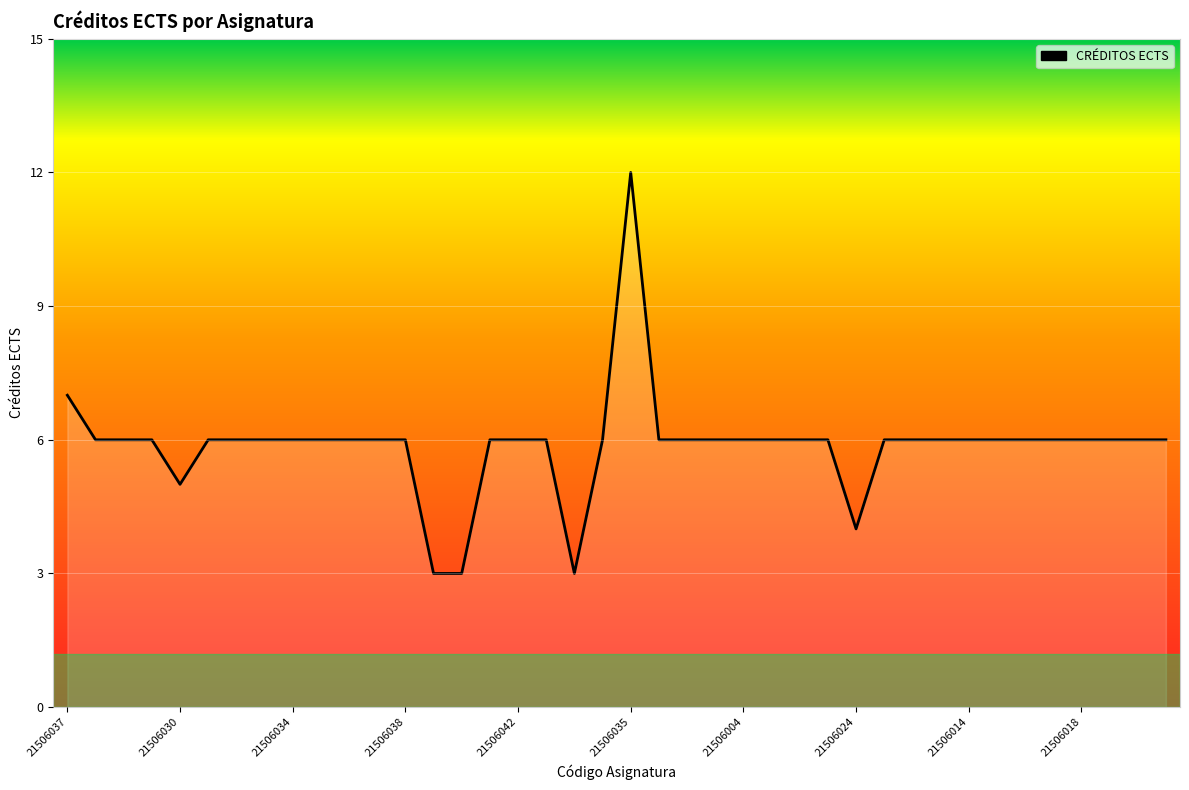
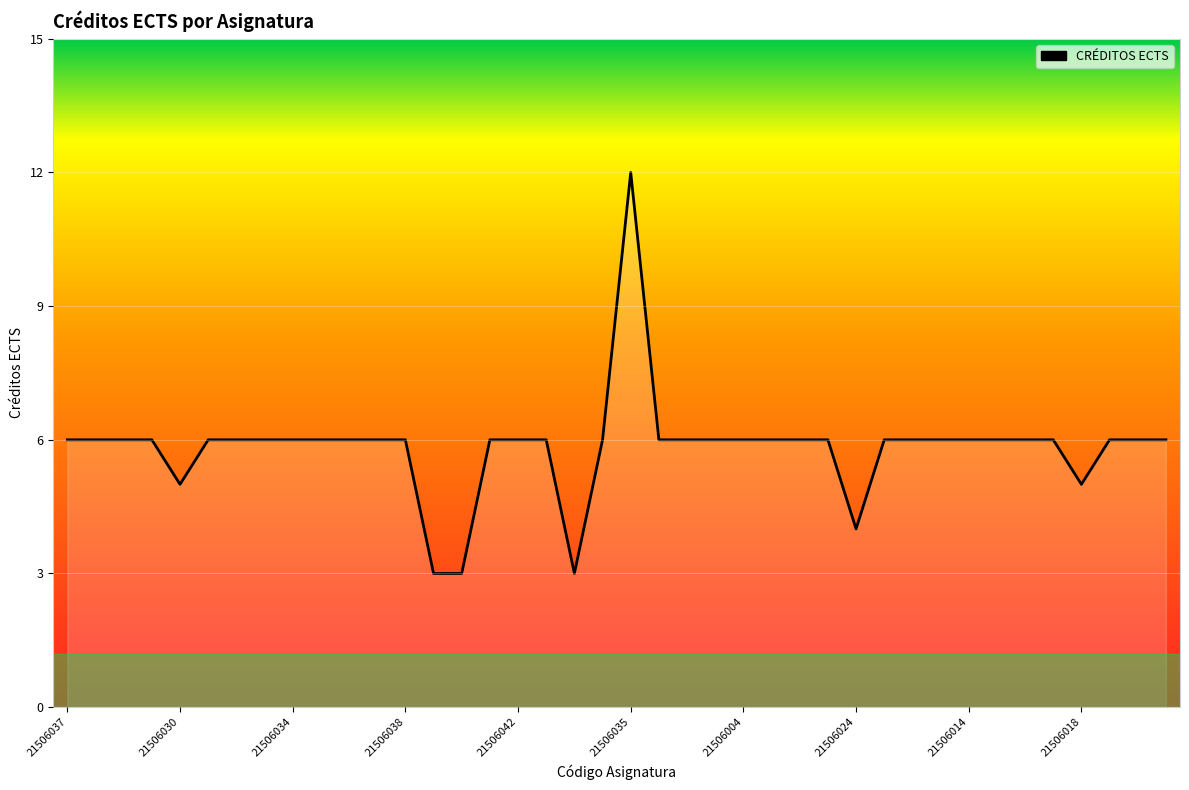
21506037: 7 -> 6
21506018: 6 -> 5
